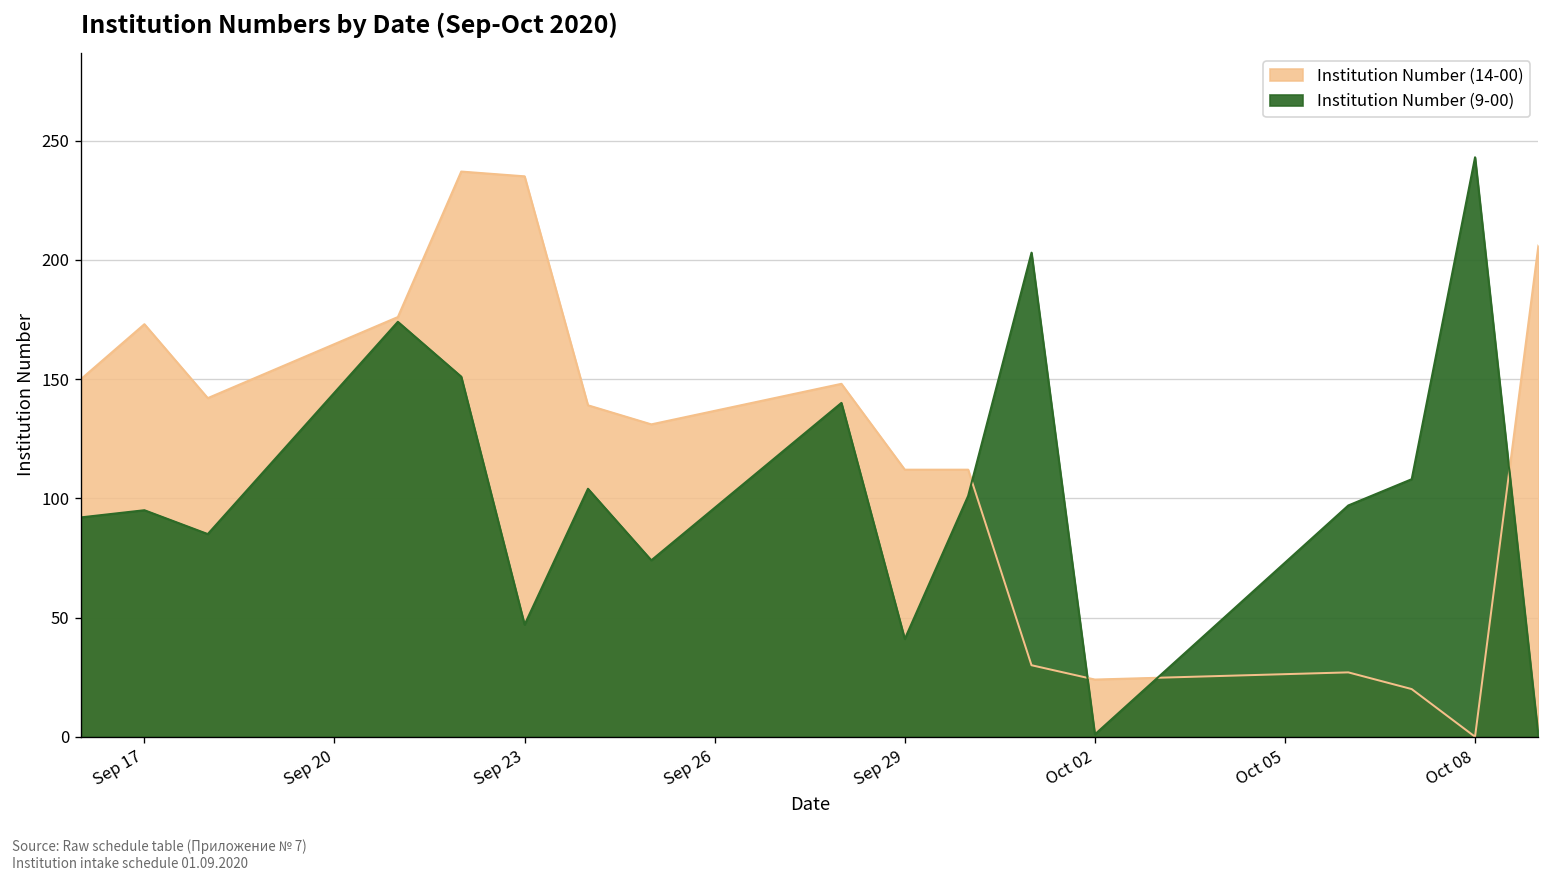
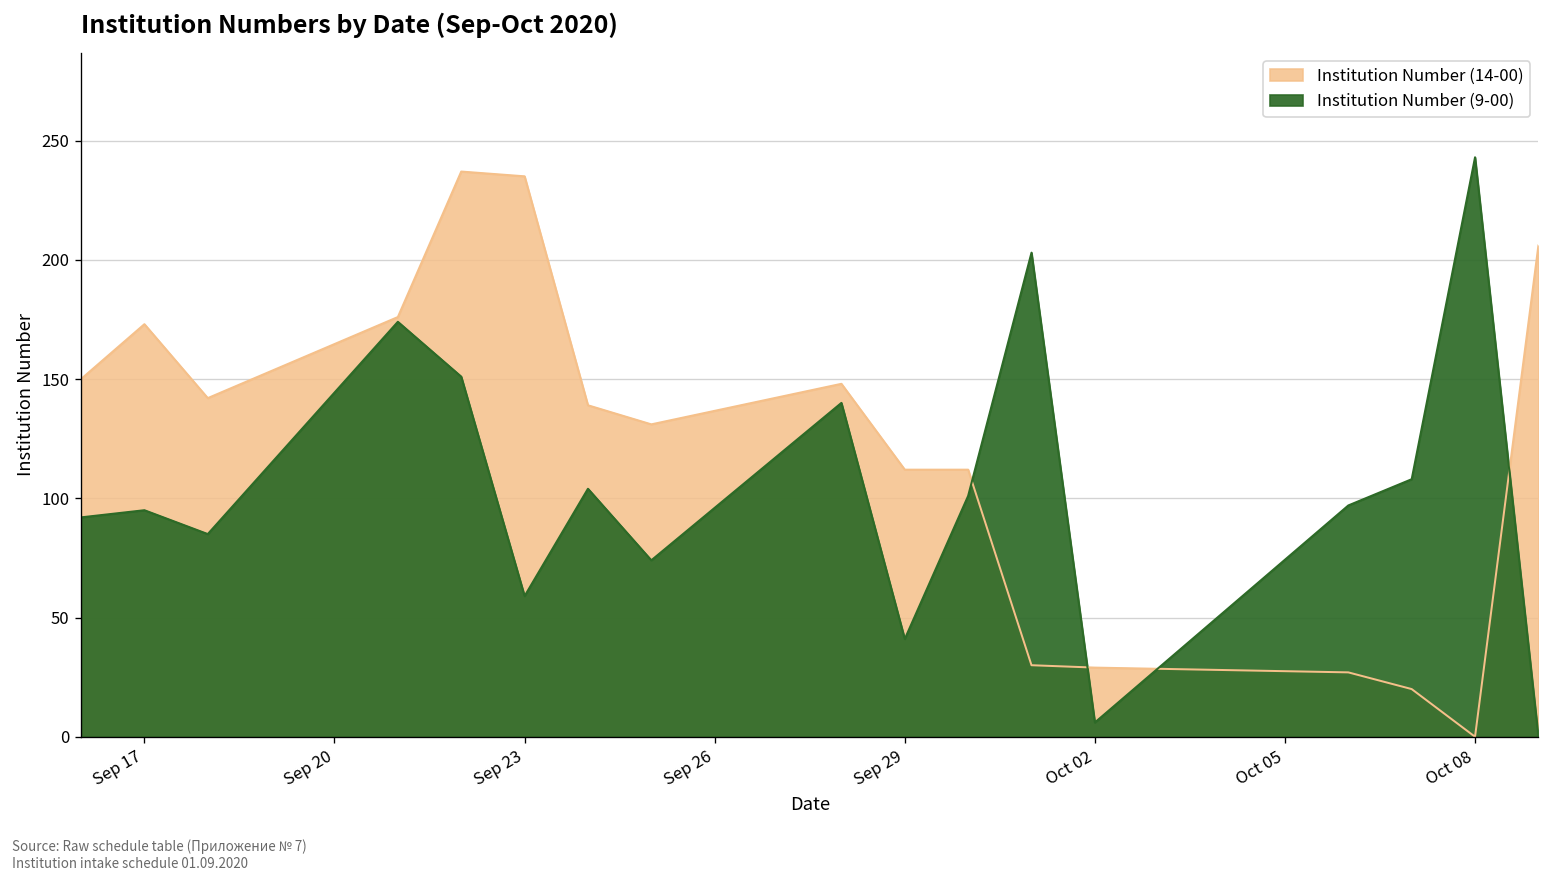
Institution Number (9-00), Sep 23: 47 -> 59
Institution Number (14-00), Oct 02: 24 -> 29
Institution Number (9-00), Oct 02: 1 -> 6
